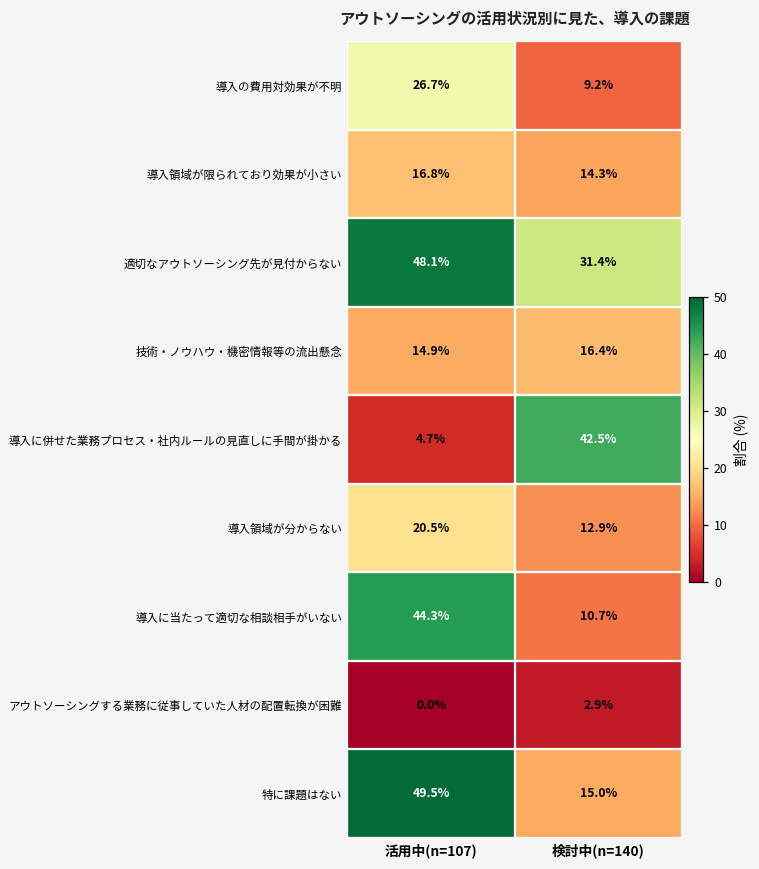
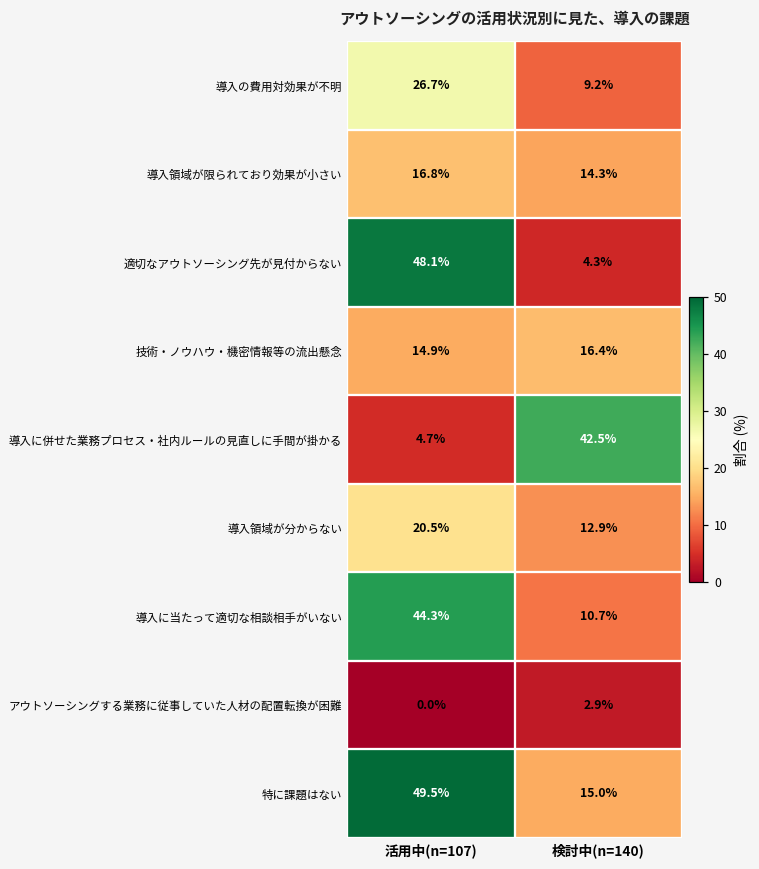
適切なアウトソーシング先が見付からない, 検討中(n=140): 31.4% -> 4.3%
